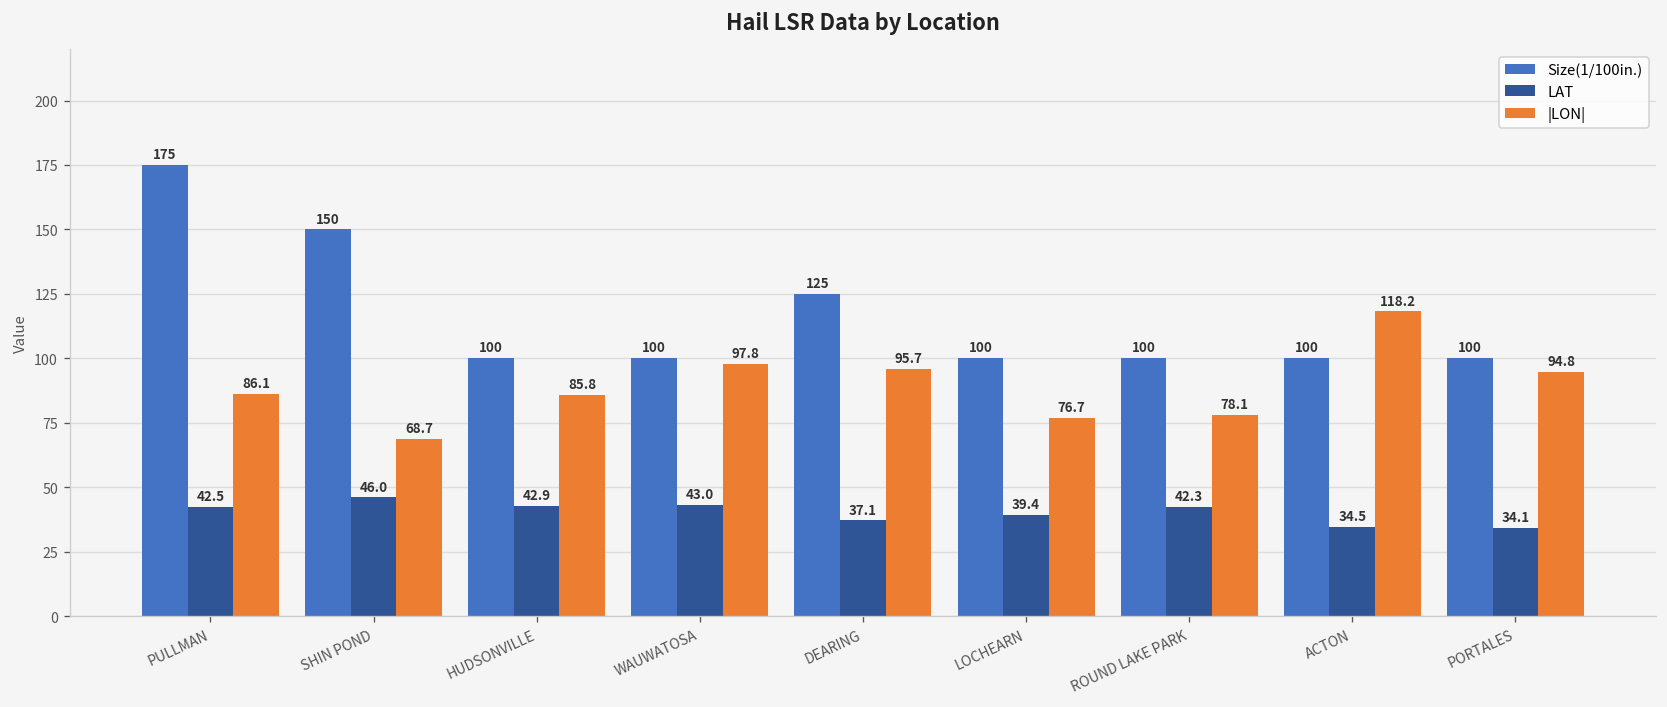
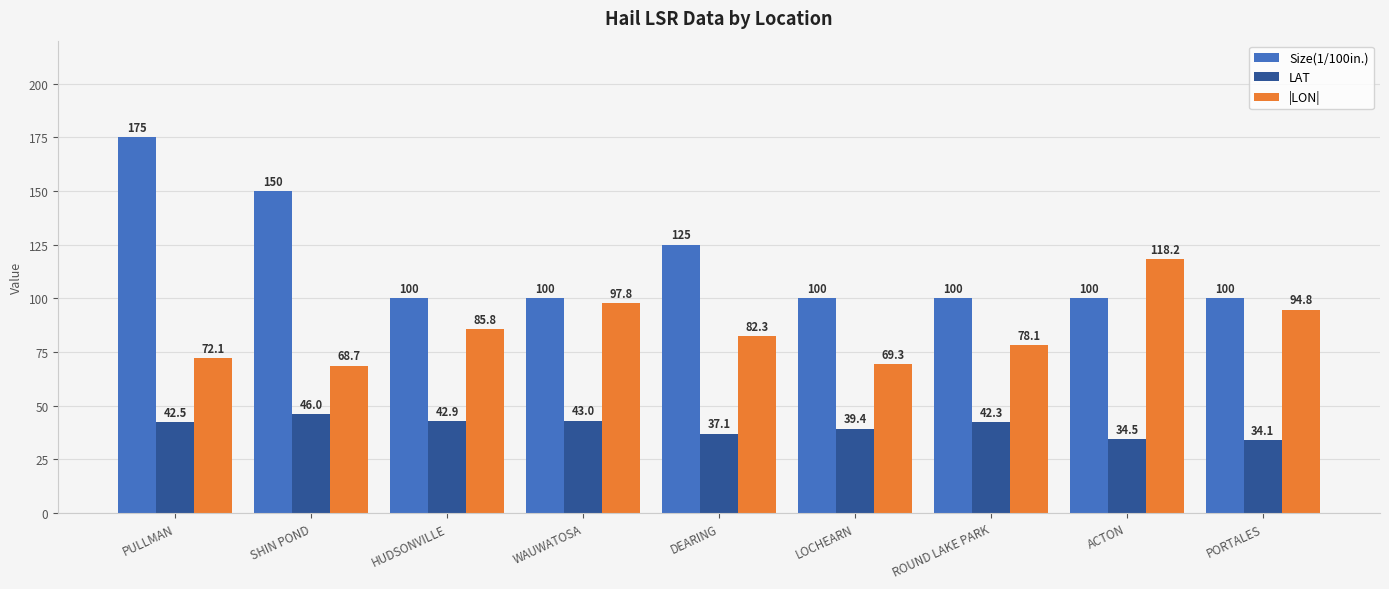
|LON|, PULLMAN: 86.1 -> 72.1
|LON|, DEARING: 95.7 -> 82.3
|LON|, LOCHEARN: 76.7 -> 69.3
